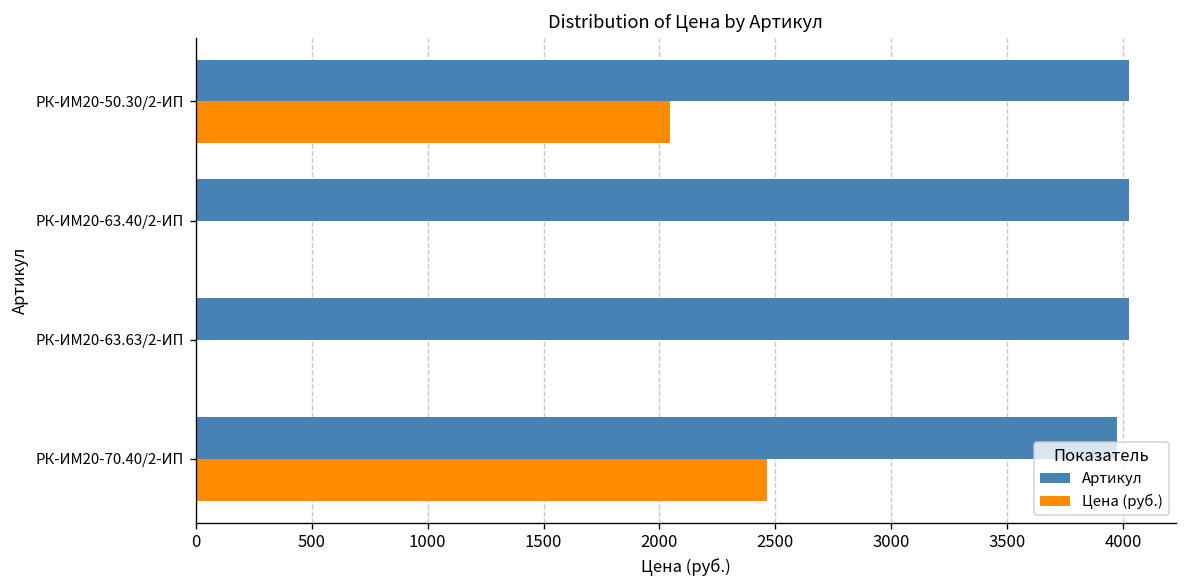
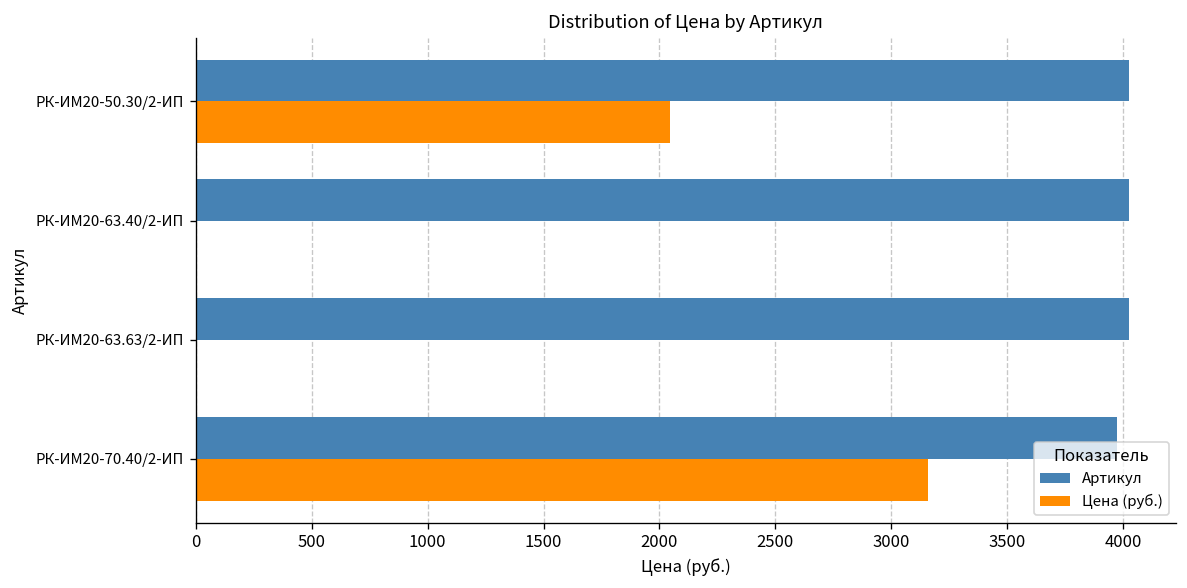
Цена (руб.), РК-ИМ20-70.40/2-ИП: 2460 -> 3160
